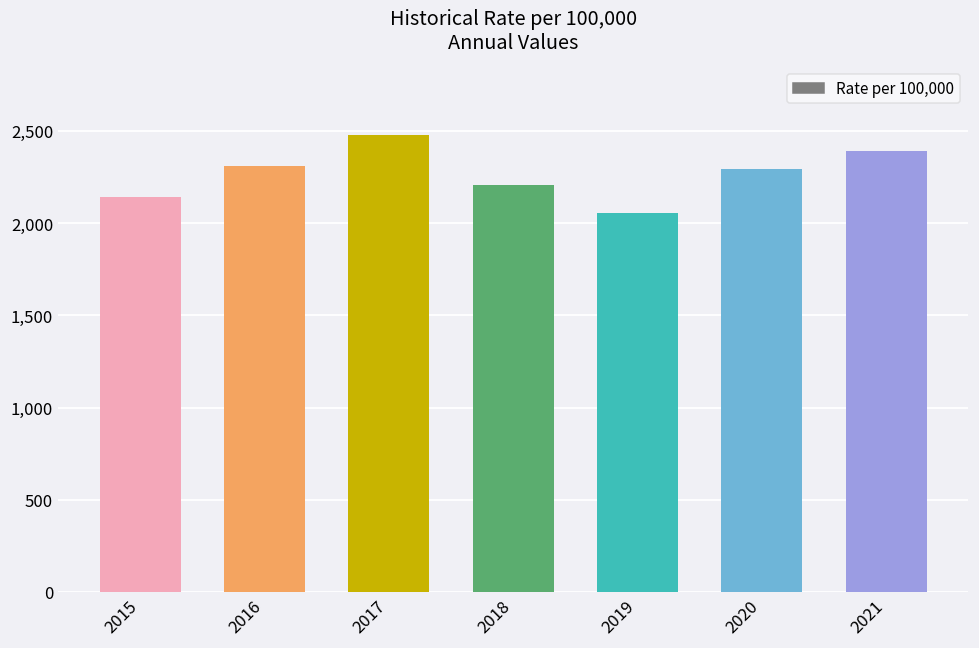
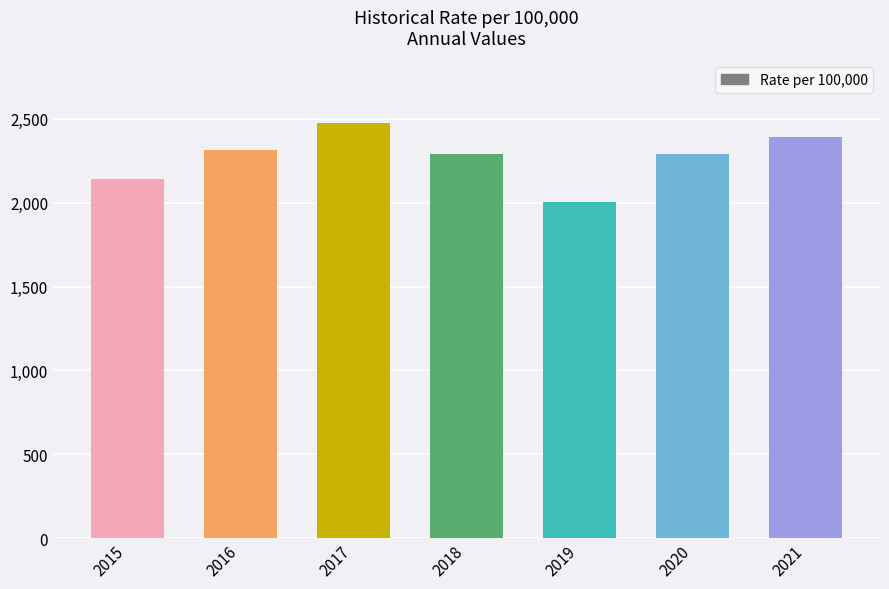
2018: 2,210 -> 2,290
2019: 2,060 -> 2,000
